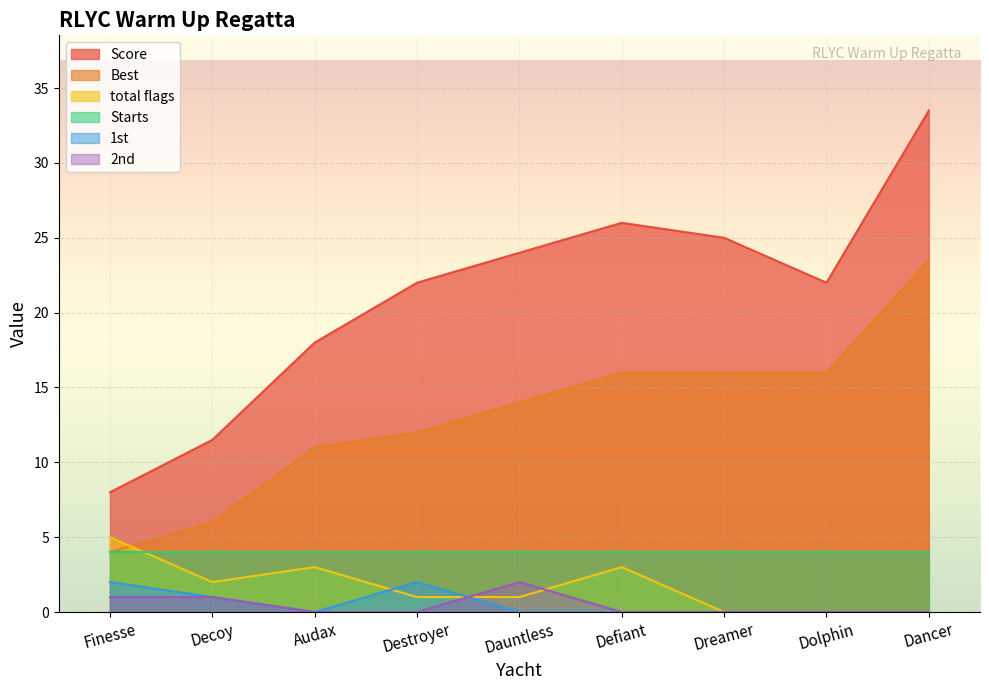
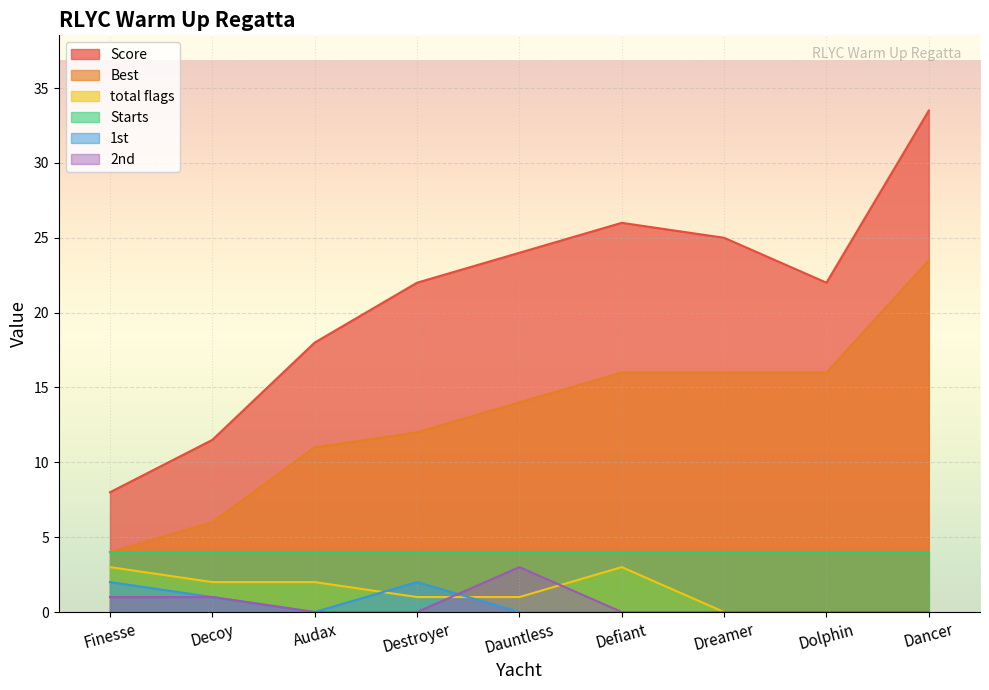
total flags, Finesse: 5 -> 3
total flags, Audax: 3 -> 2
2nd, Dauntless: 2 -> 3
